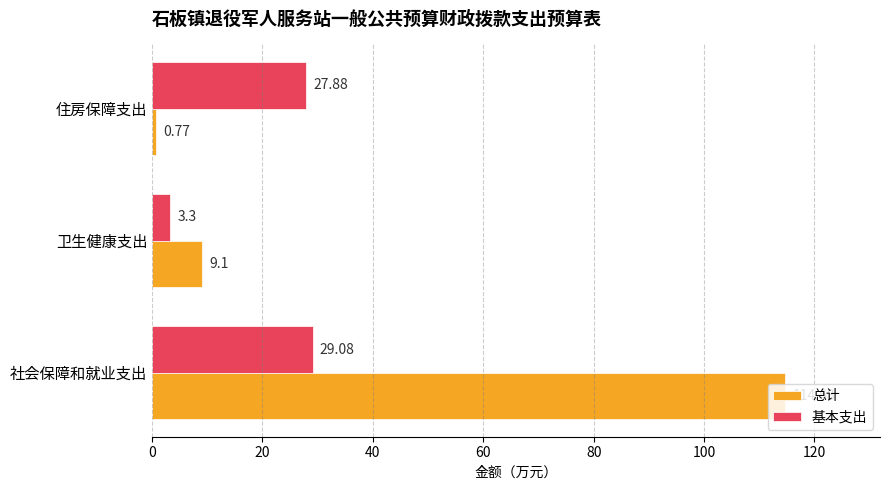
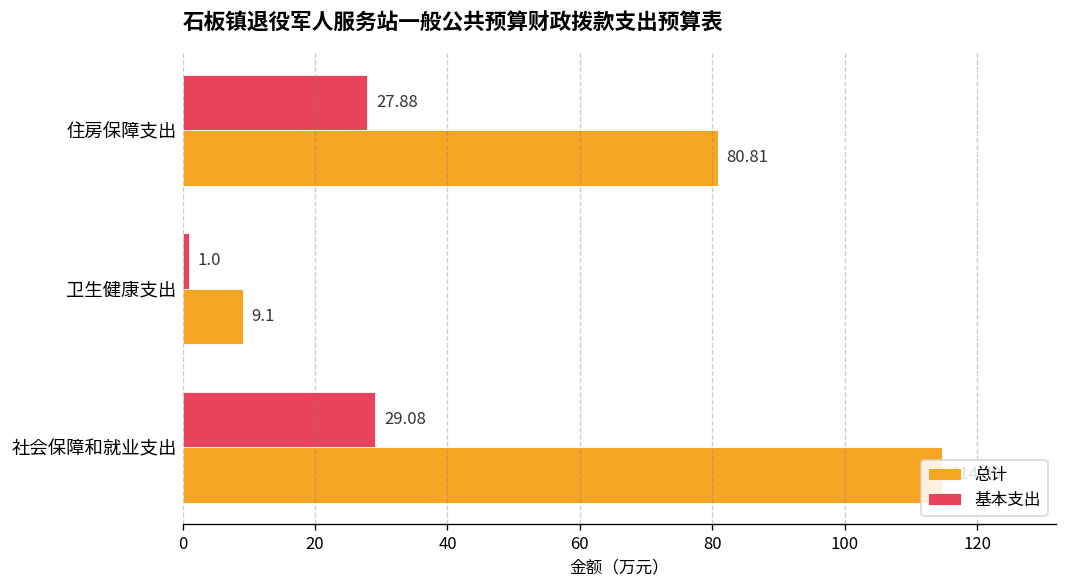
总计, 住房保障支出: 0.77 -> 80.81
基本支出, 卫生健康支出: 3.3 -> 1.0
